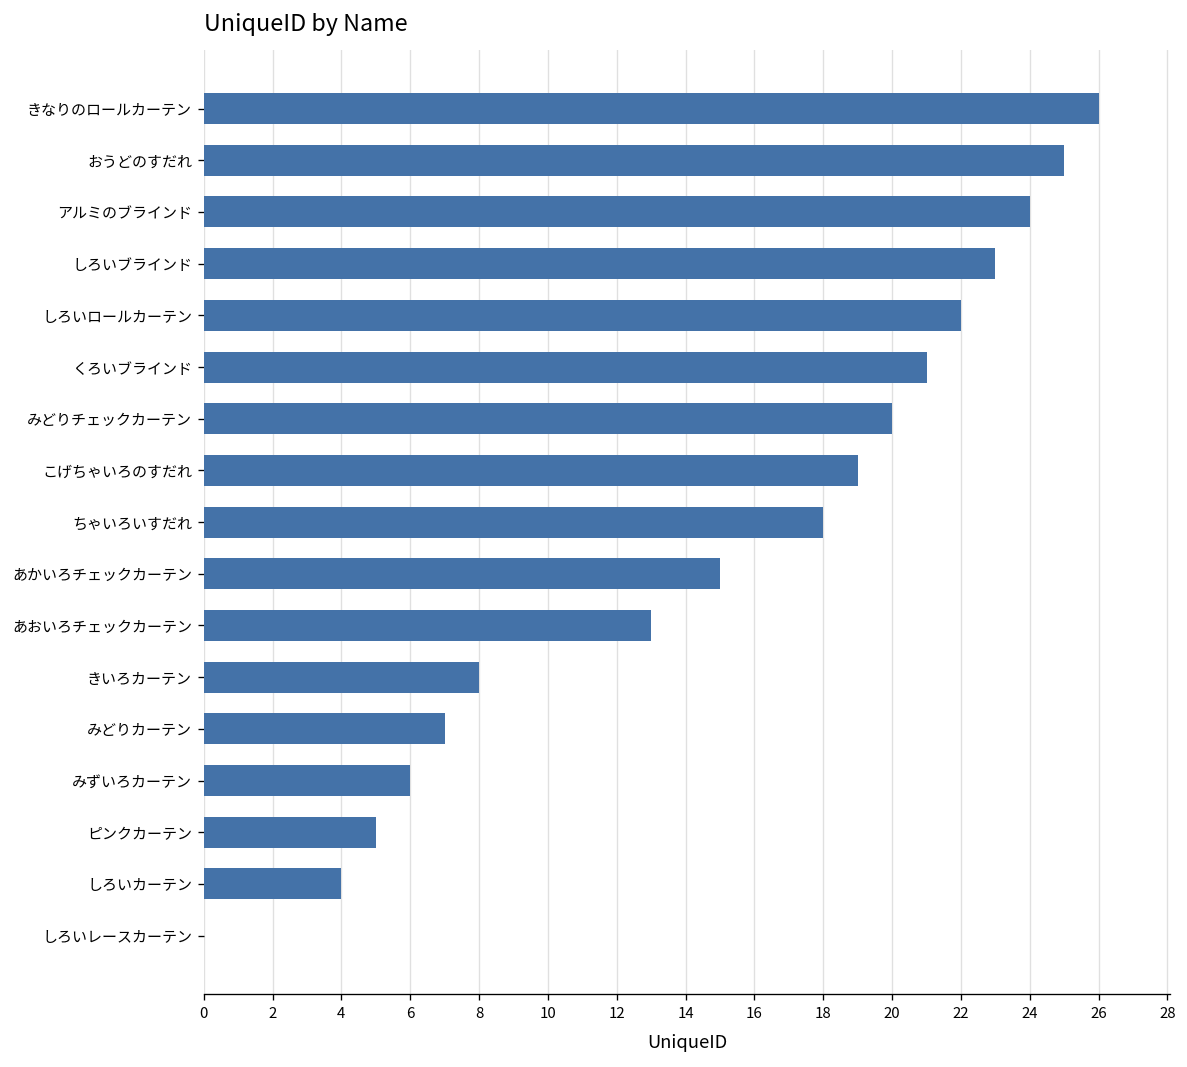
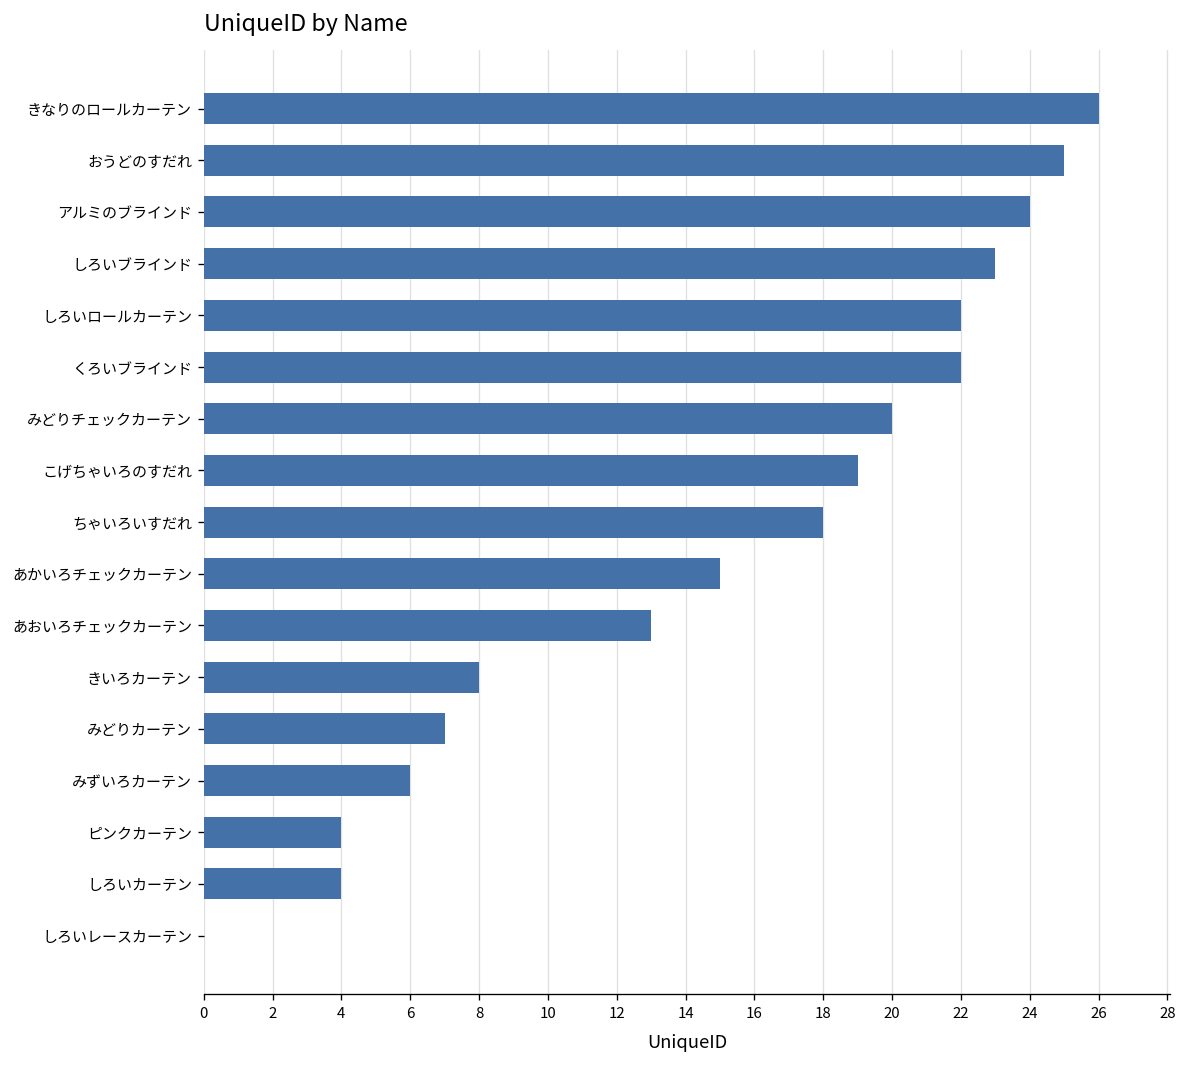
くろいブラインド: 21 -> 22
ピンクカーテン: 5 -> 4
